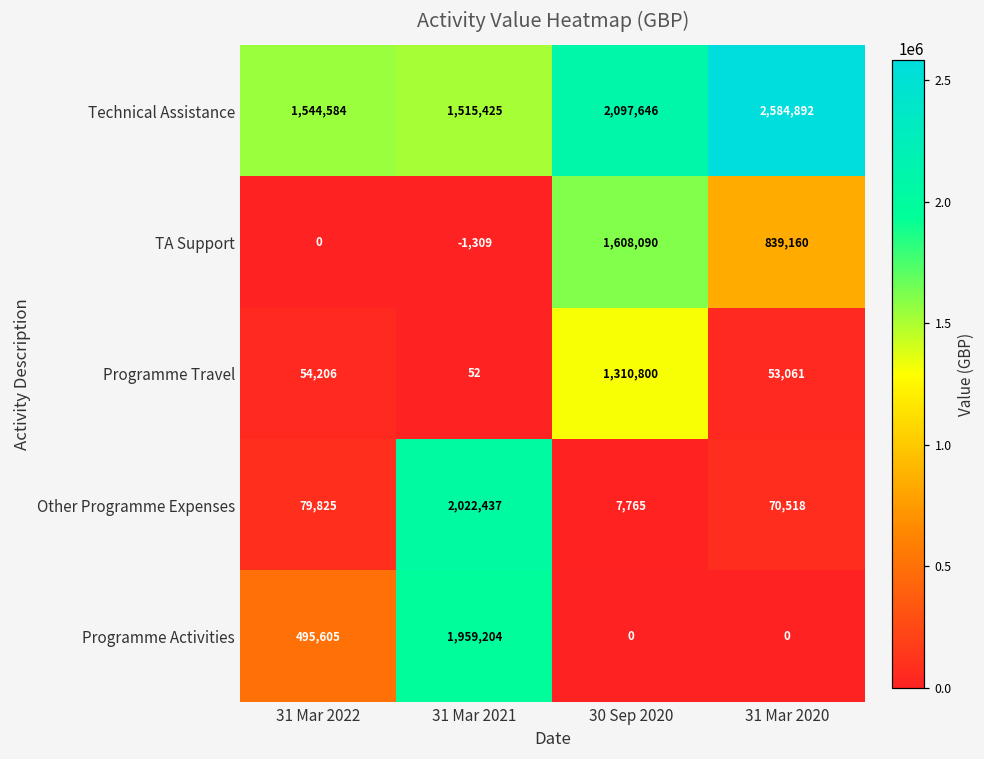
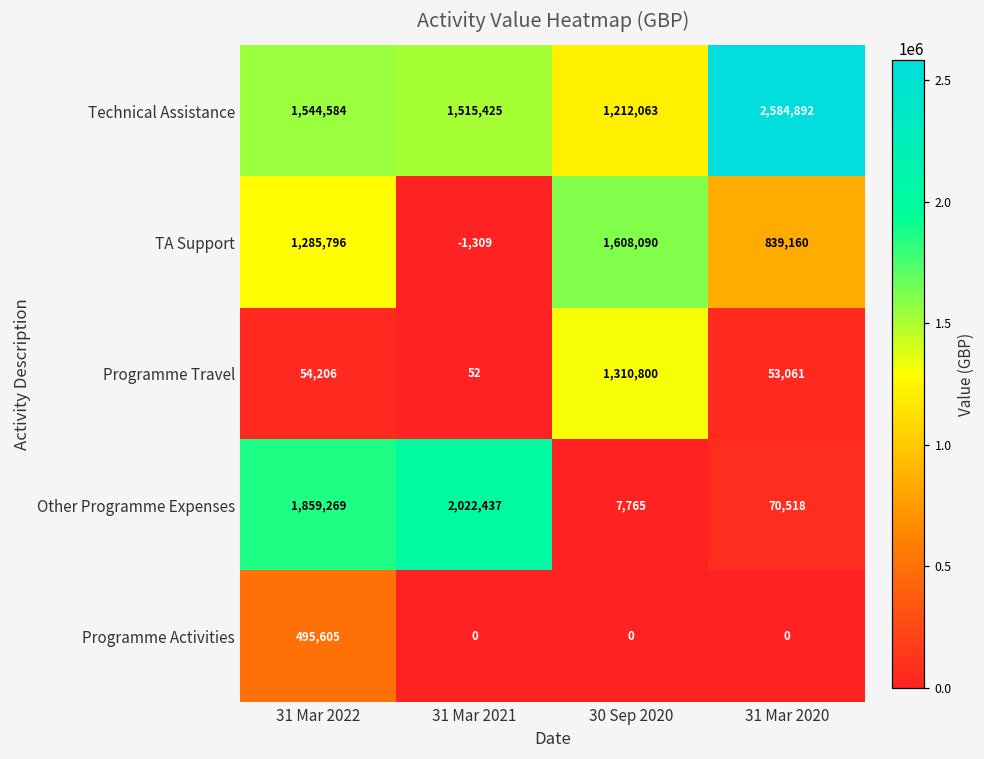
Technical Assistance, 30 Sep 2020: 2,097,646 -> 1,212,063
TA Support, 31 Mar 2022: 0 -> 1,285,796
Other Programme Expenses, 31 Mar 2022: 79,825 -> 1,859,269
Programme Activities, 31 Mar 2021: 1,959,204 -> 0
